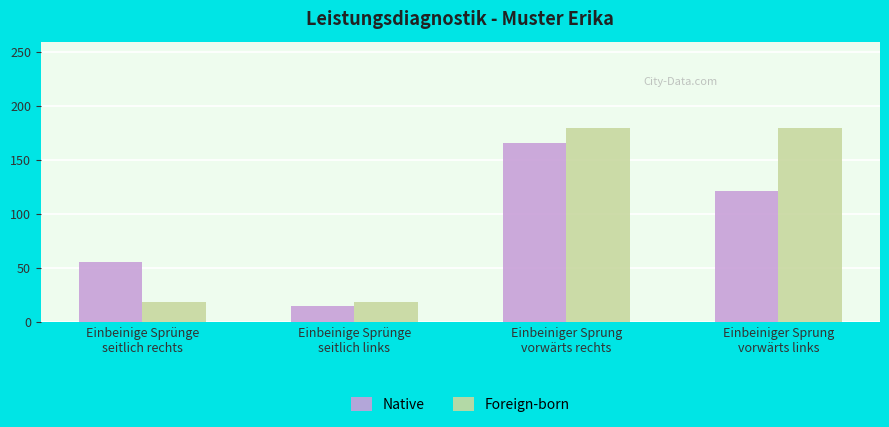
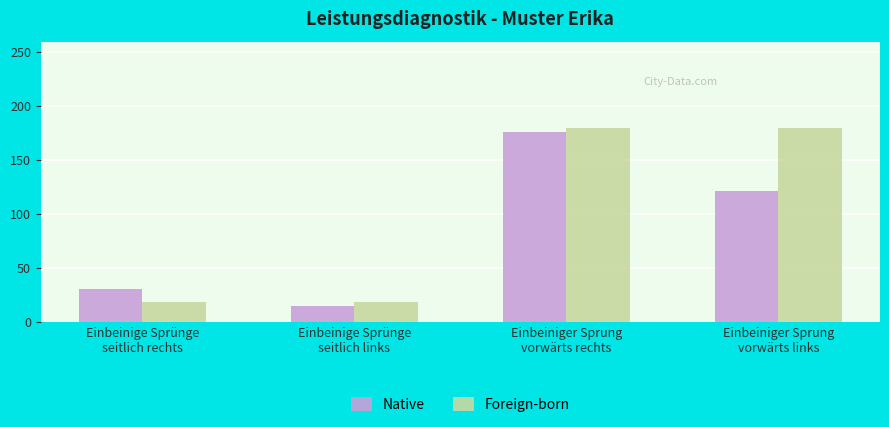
Native, Einbeinige Sprünge seitlich rechts: 56 -> 31
Native, Einbeiniger Sprung vorwärts rechts: 166 -> 176
